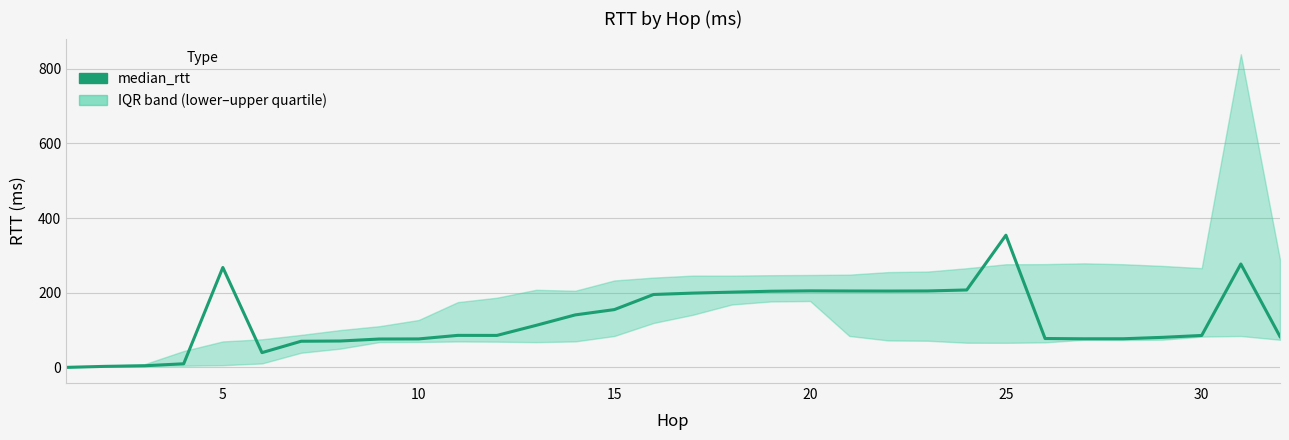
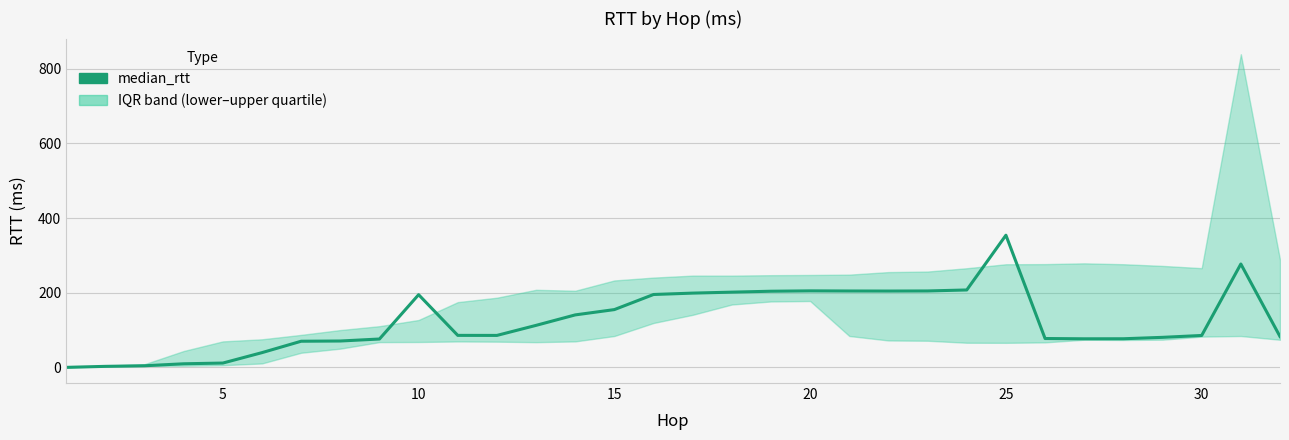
median_rtt, 5: 270 -> 10
median_rtt, 10: 80 -> 190
